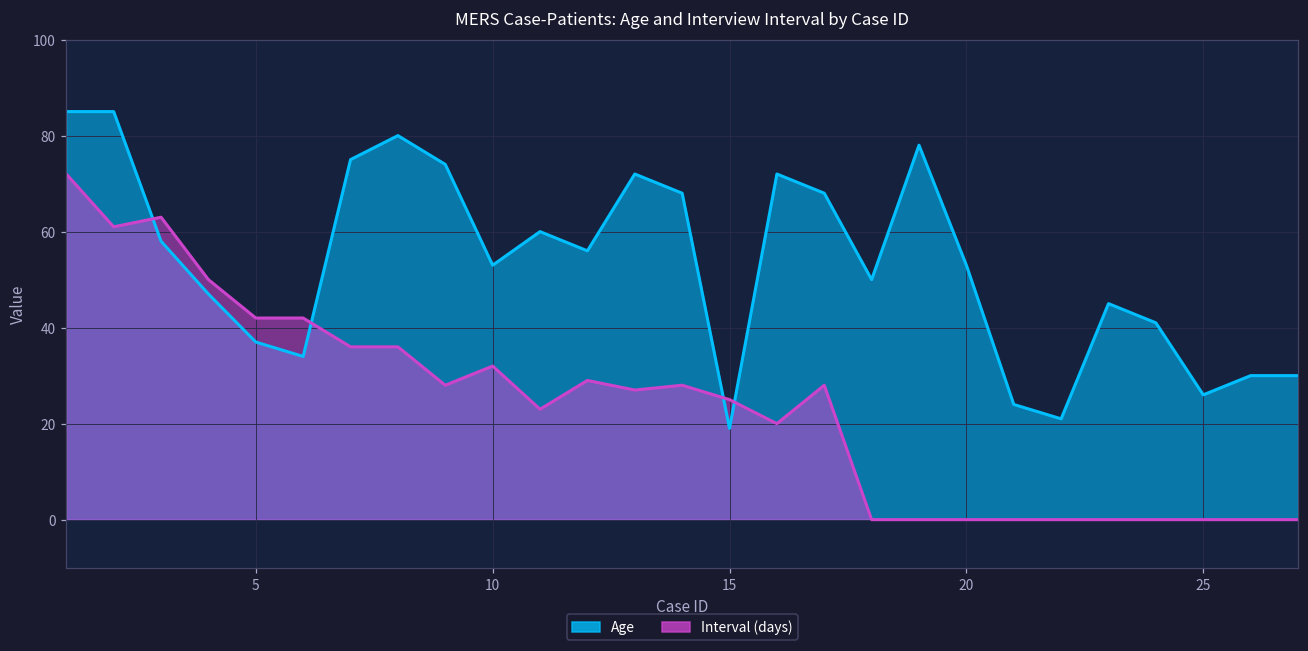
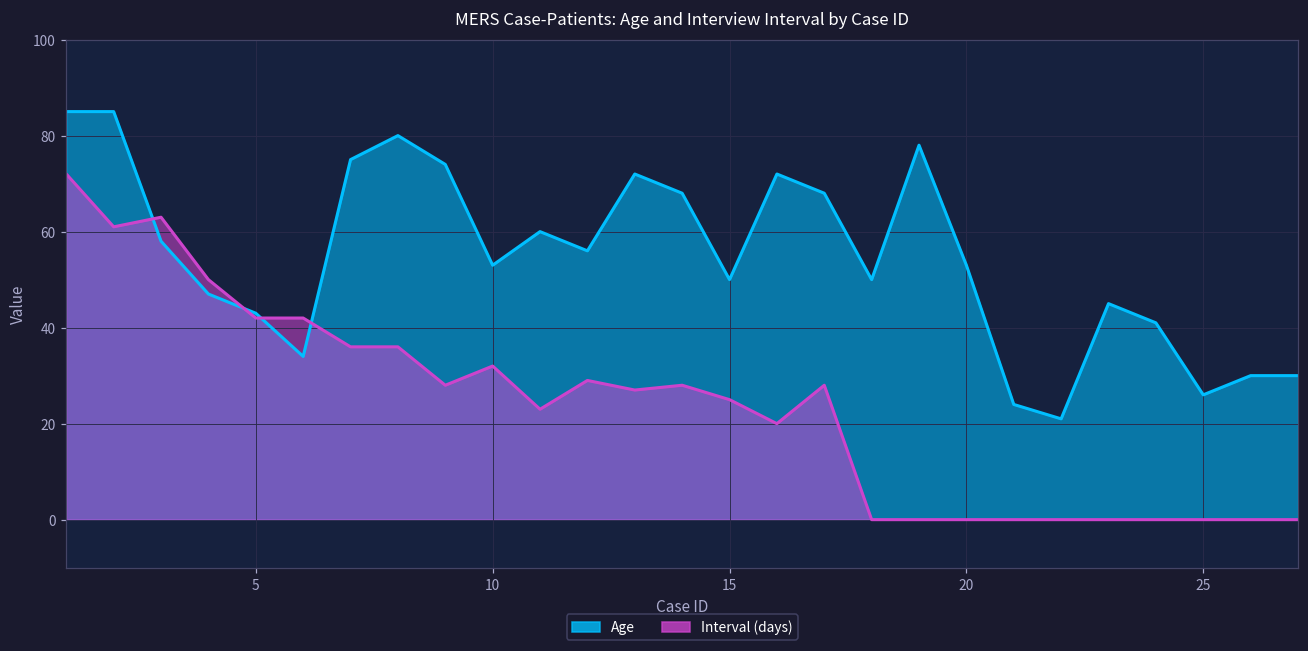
Age, 5: 37 -> 43
Age, 15: 19 -> 50
